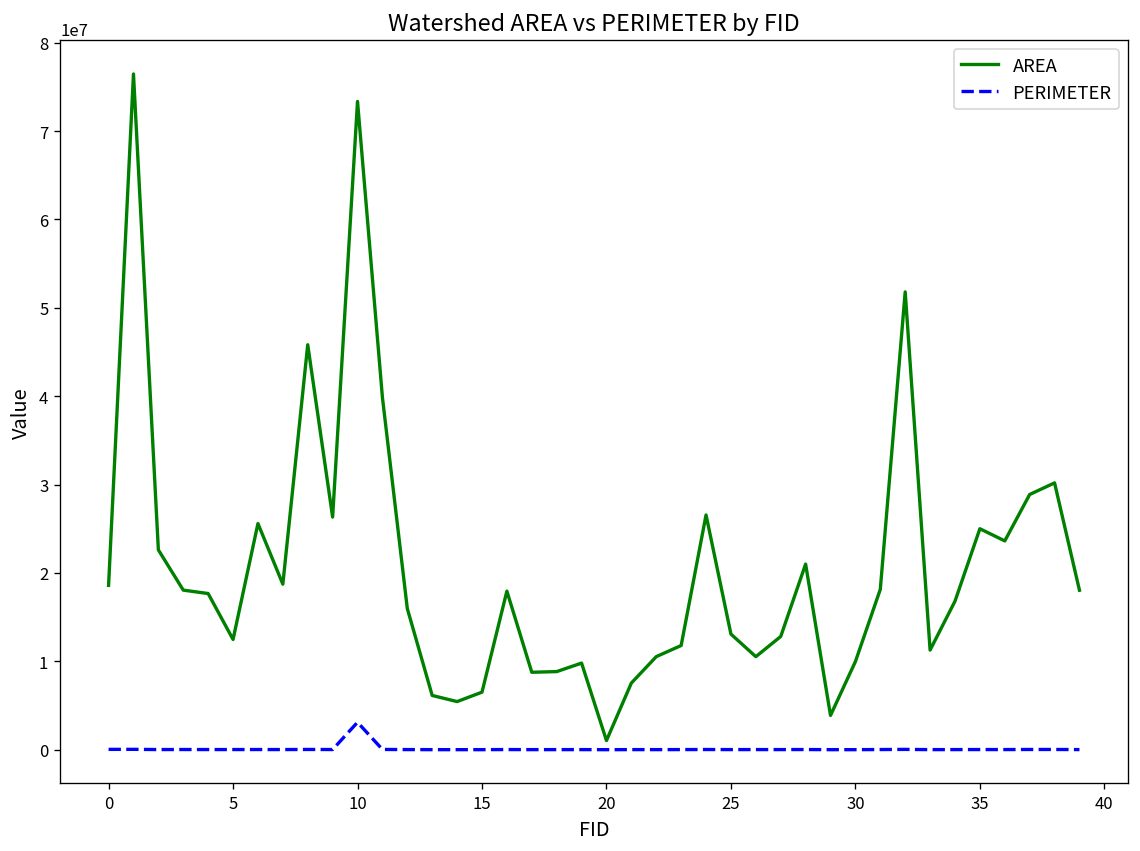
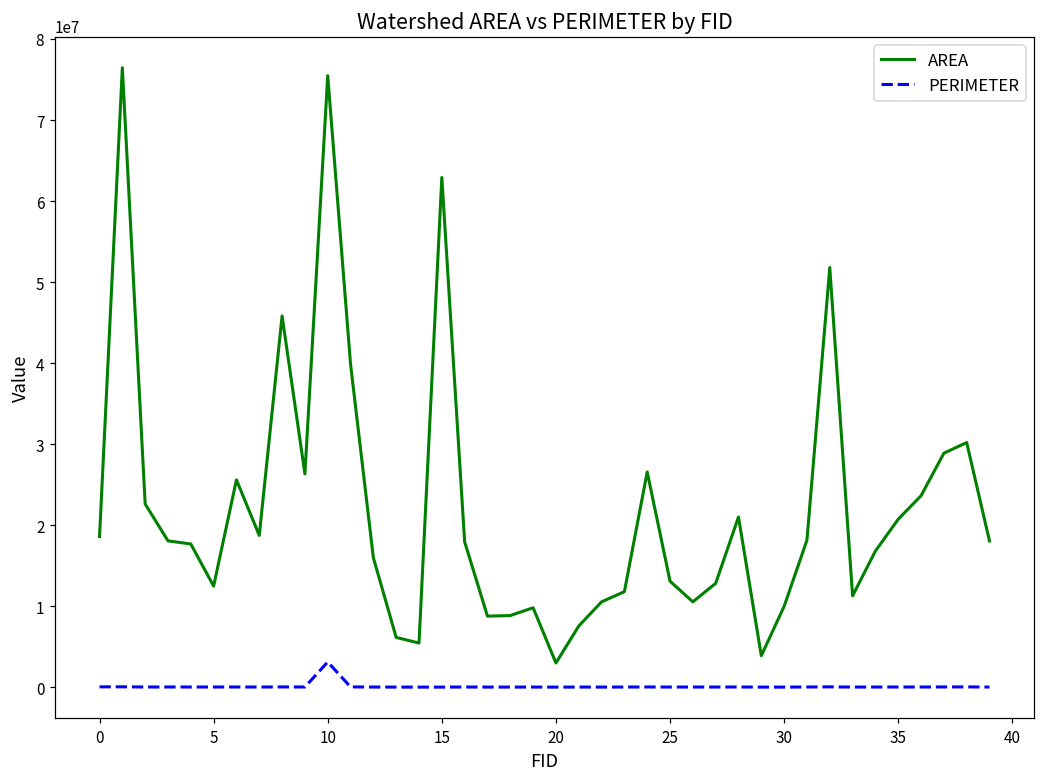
AREA, 10: 73000000 -> 75000000
AREA, 15: 7000000 -> 63000000
AREA, 20: 1000000 -> 3000000
AREA, 35: 25000000 -> 21000000
